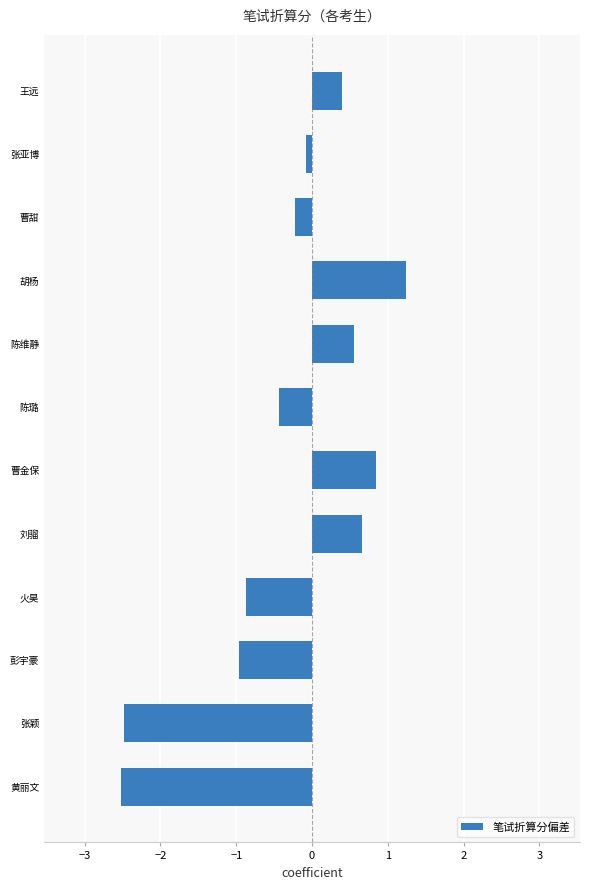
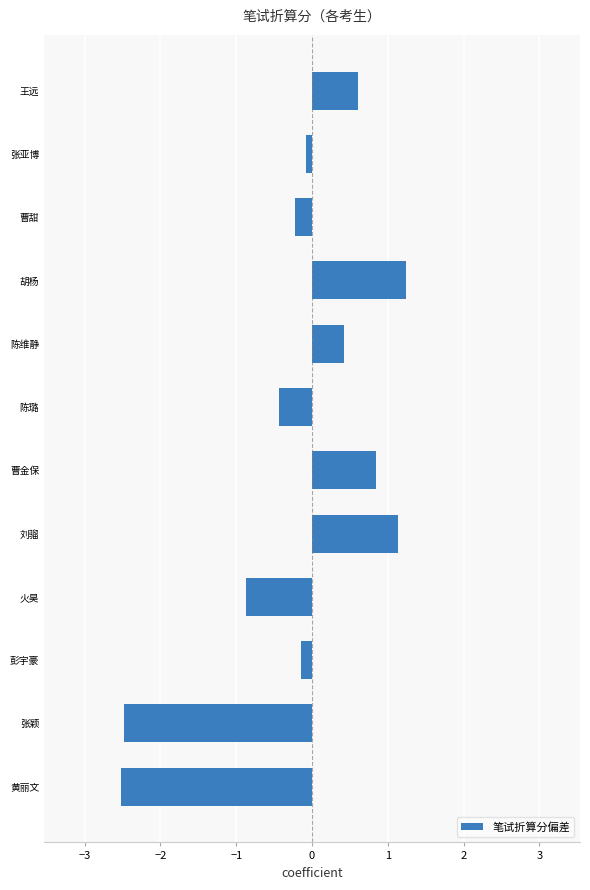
王远: 0.4 -> 0.6
陈维静: 0.6 -> 0.4
刘骝: 0.7 -> 1.1
彭宇豪: -1.0 -> -0.1
